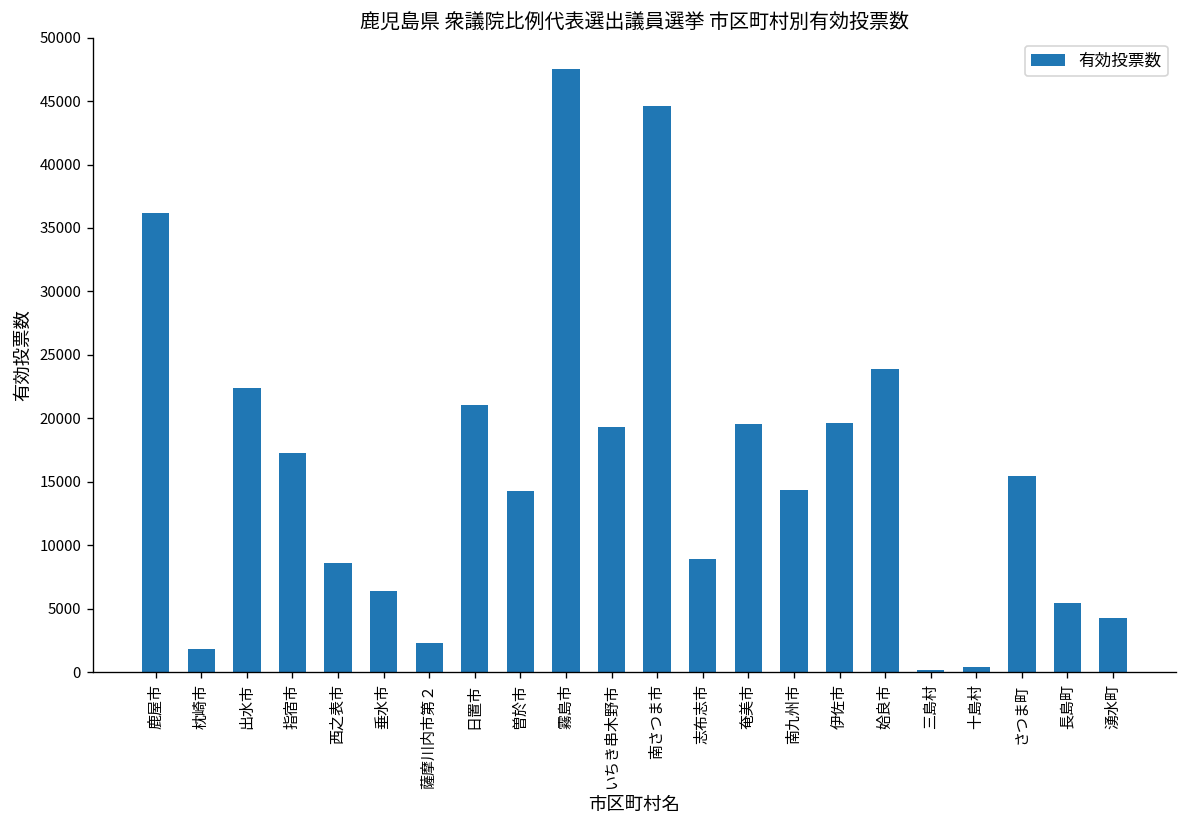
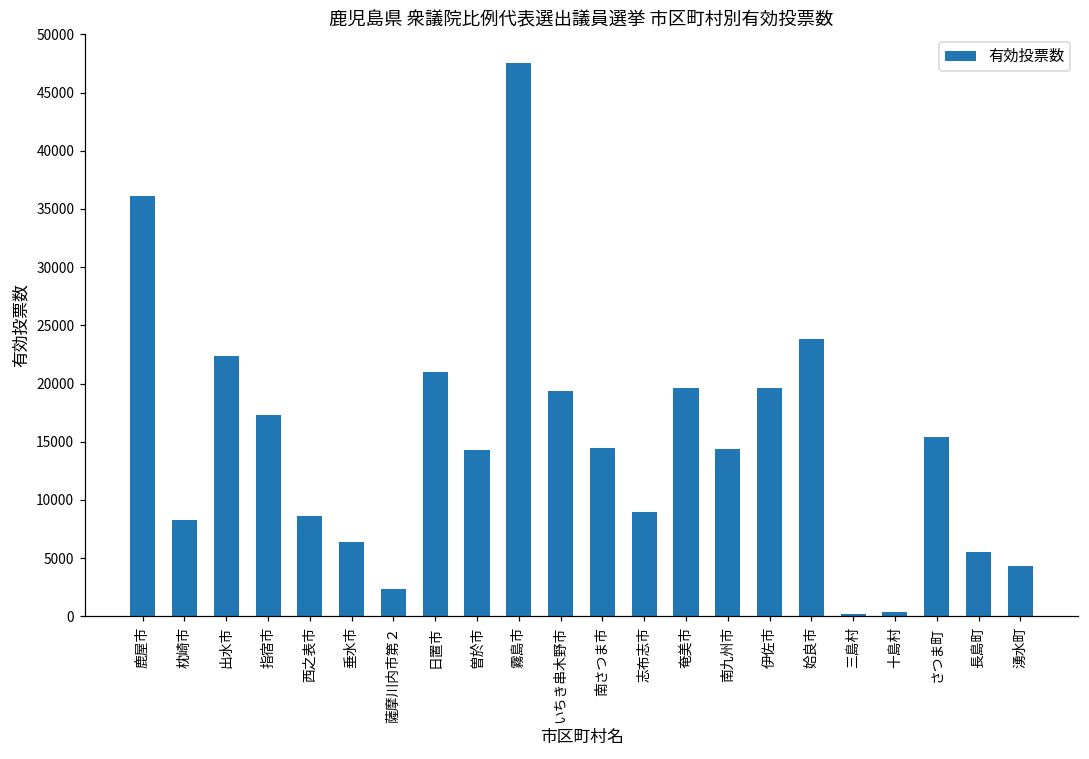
枕崎市: 1900 -> 8200
南さつま市: 44600 -> 14500
